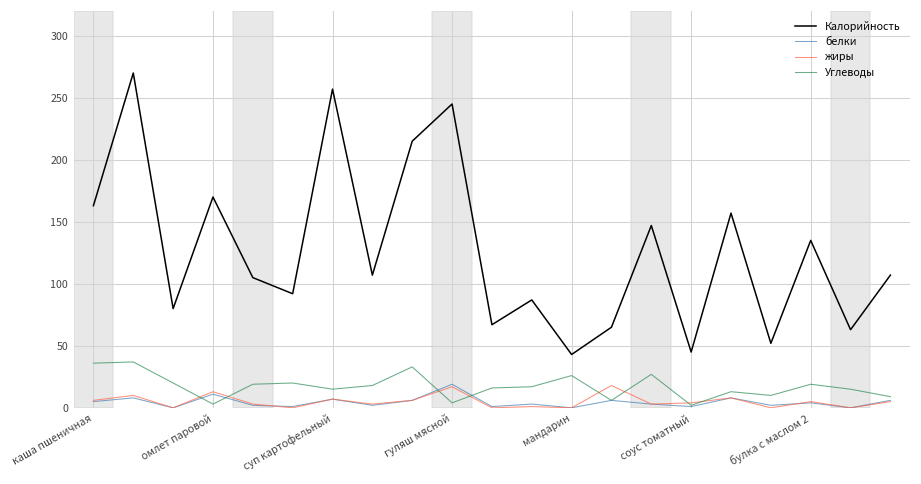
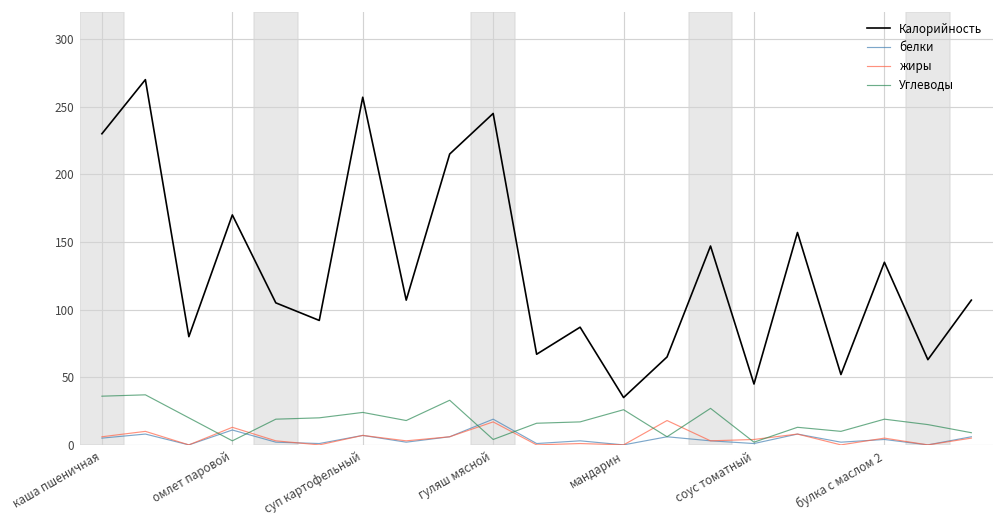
Калорийность, каша пшеничная: 163 -> 230
Углеводы, суп картофельный: 15 -> 24
Калорийность, мандарин: 43 -> 35
